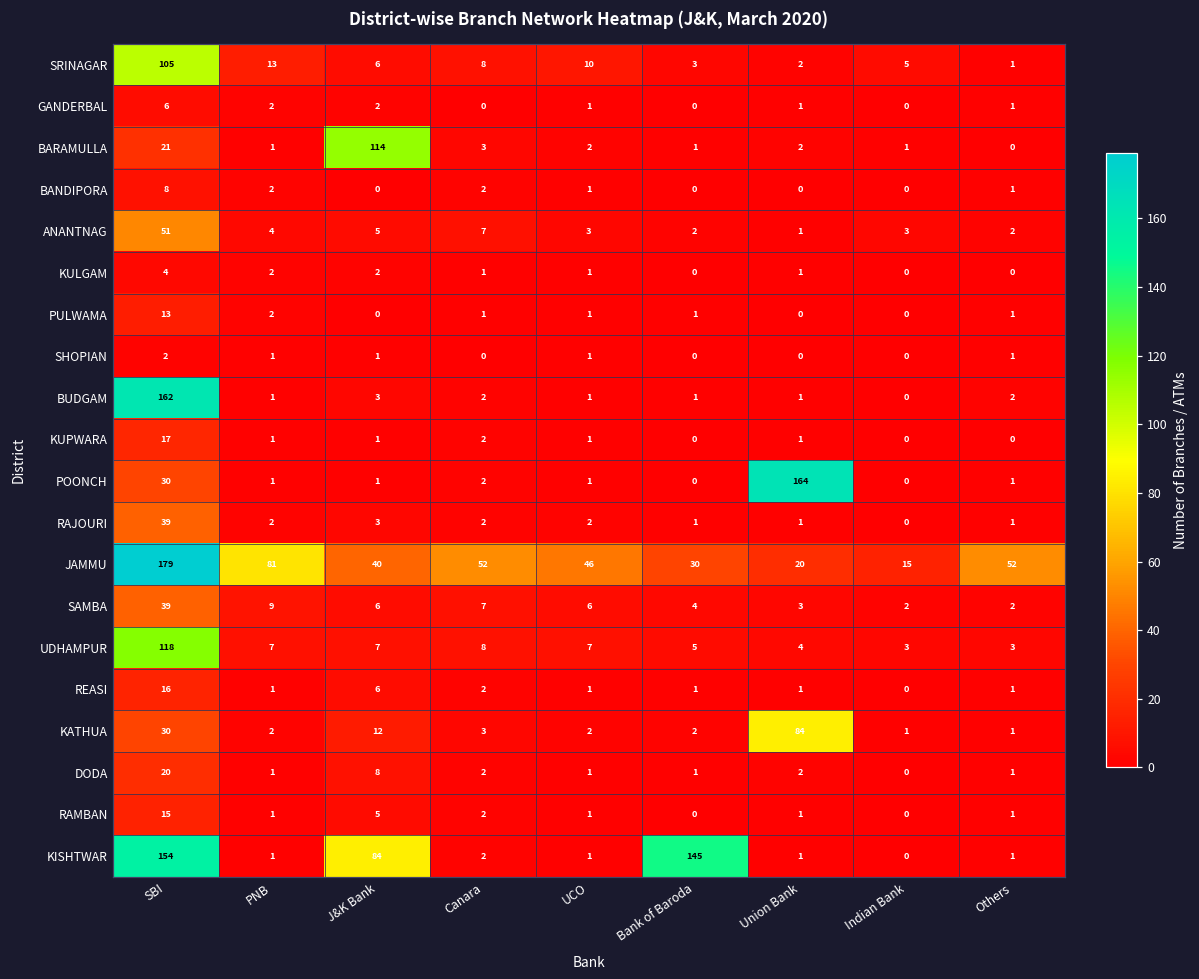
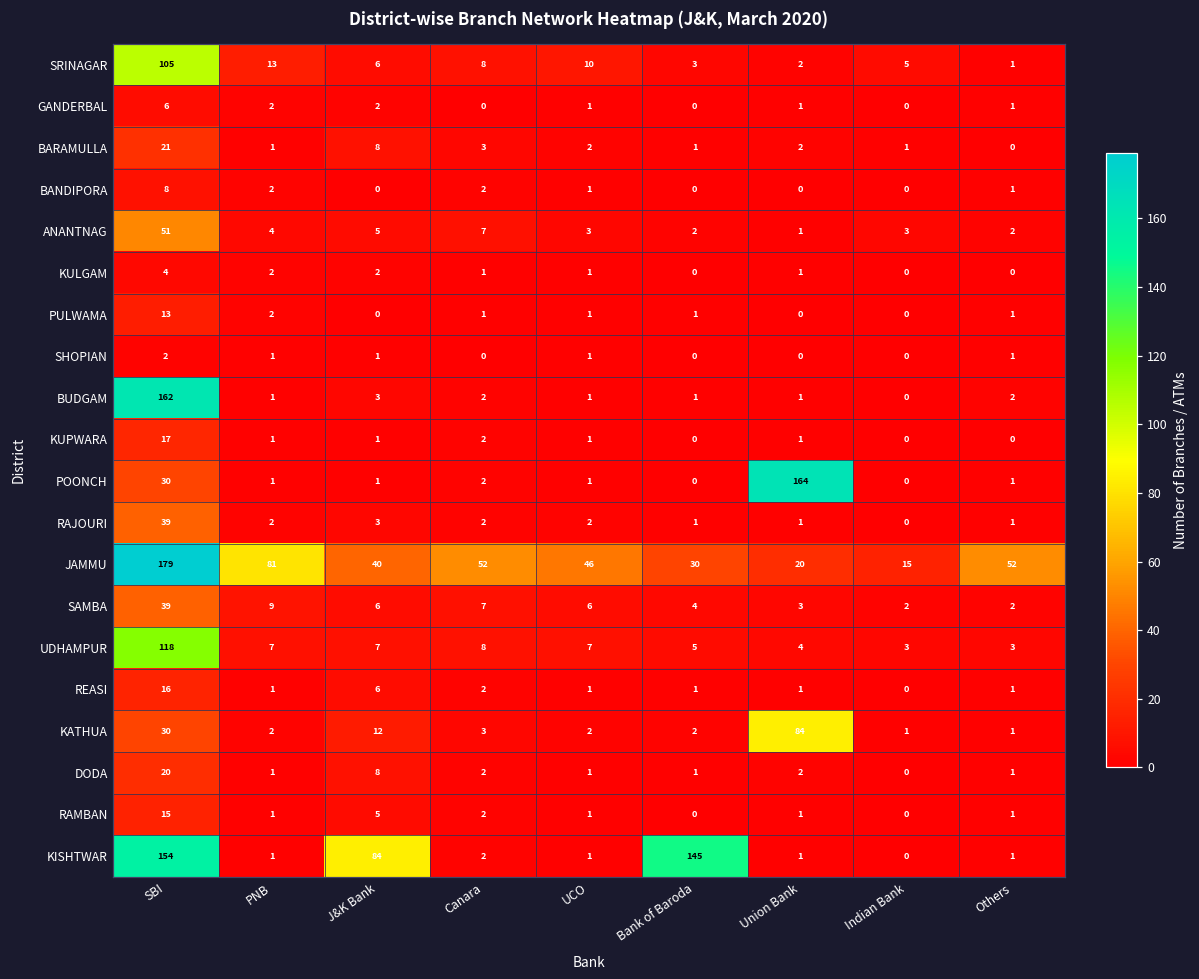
BARAMULLA, J&K Bank: 114 -> 8
